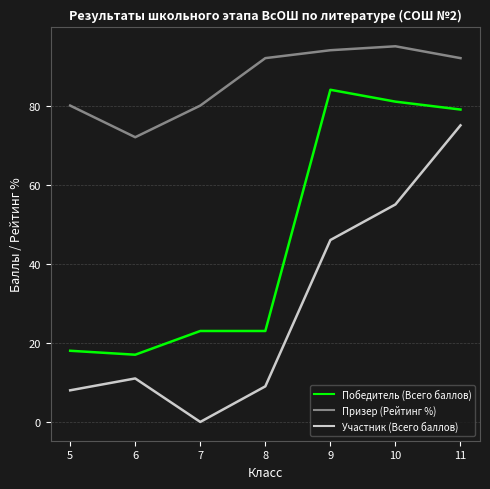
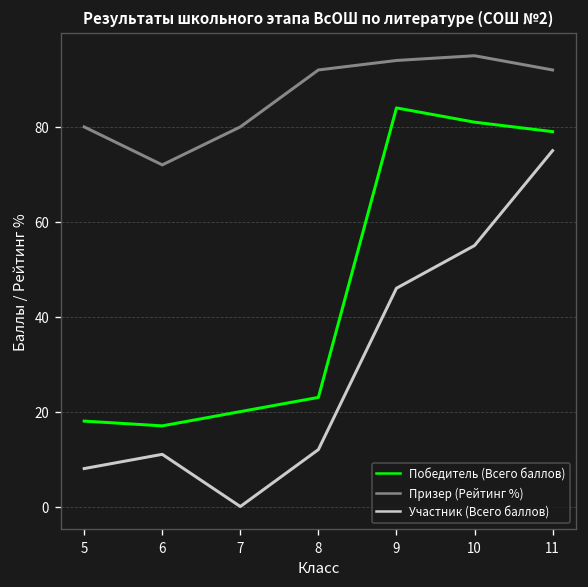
Победитель (Всего баллов), 7: 23 -> 20
Участник (Всего баллов), 8: 9 -> 12
